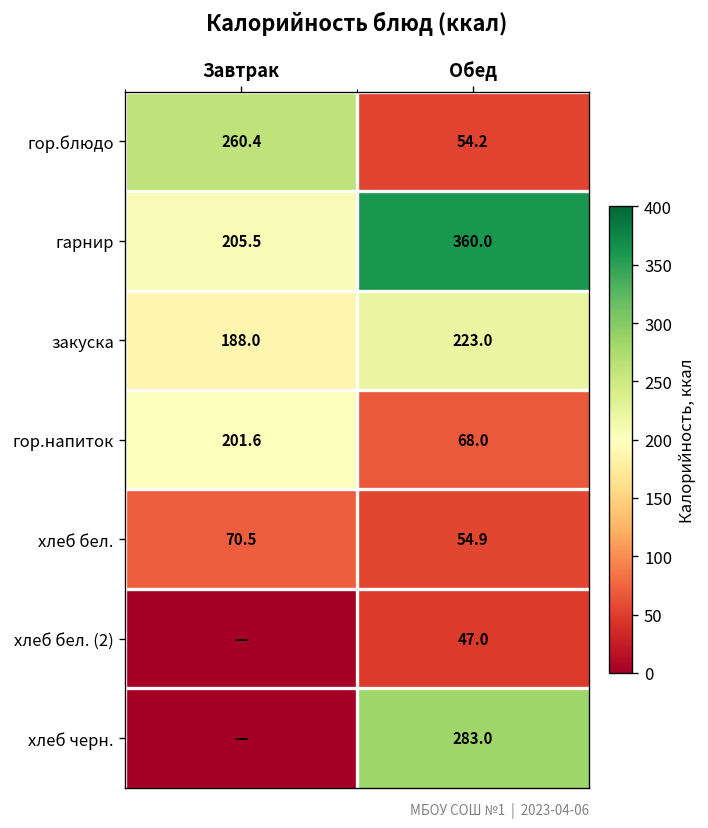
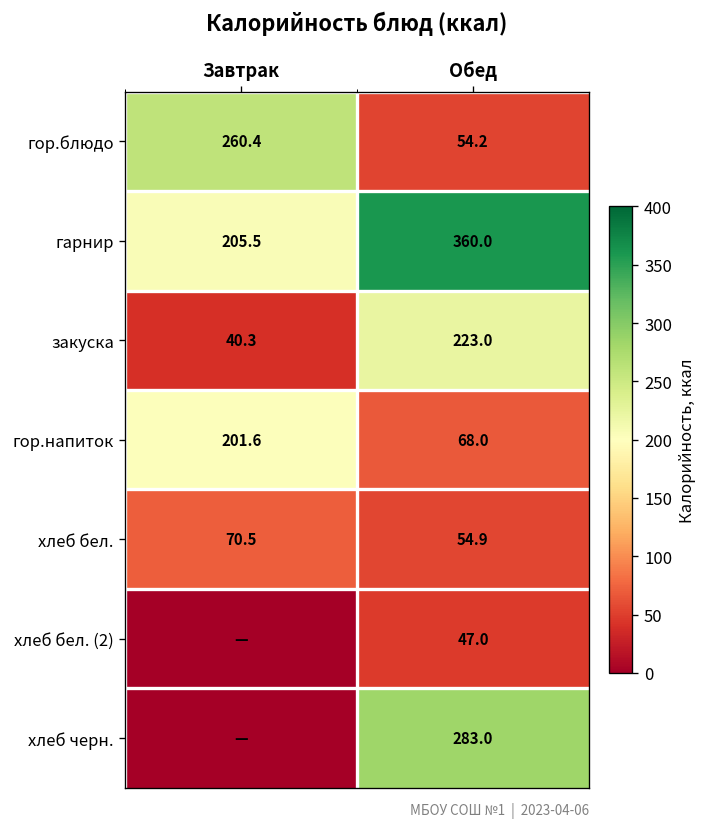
закуска, Завтрак: 188.0 -> 40.3
